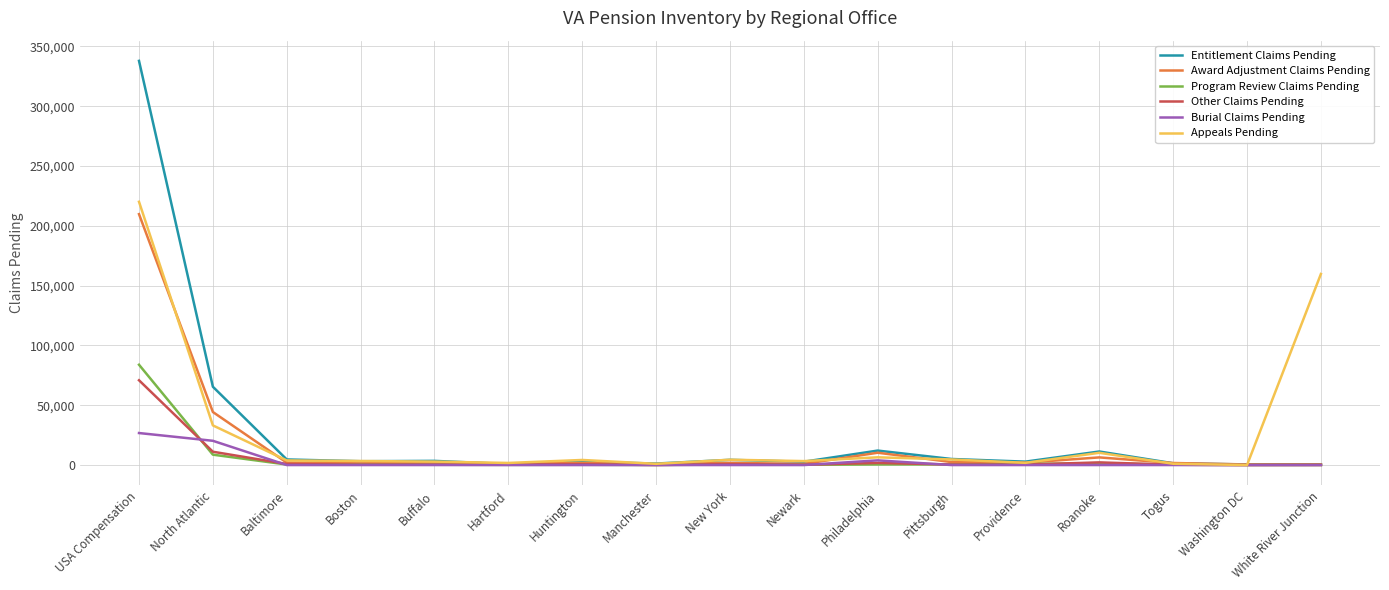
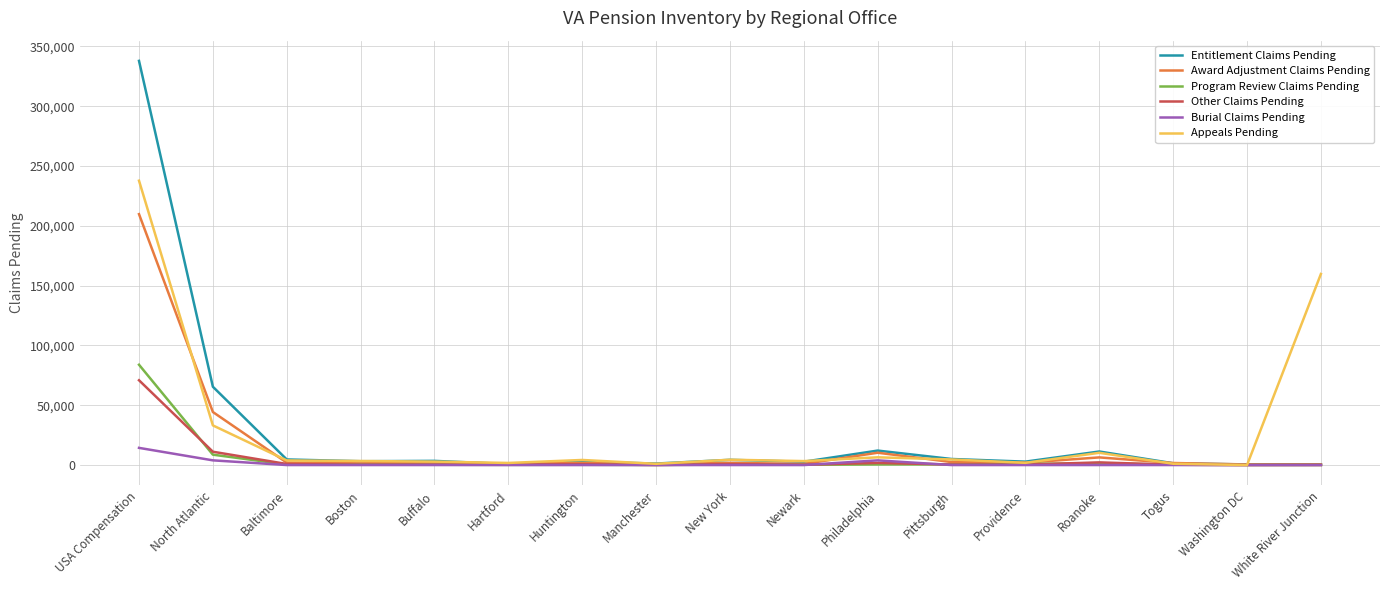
Burial Claims Pending, USA Compensation: 27,000 -> 14,000
Appeals Pending, USA Compensation: 220,000 -> 238,000
Burial Claims Pending, North Atlantic: 20,000 -> 4,000
